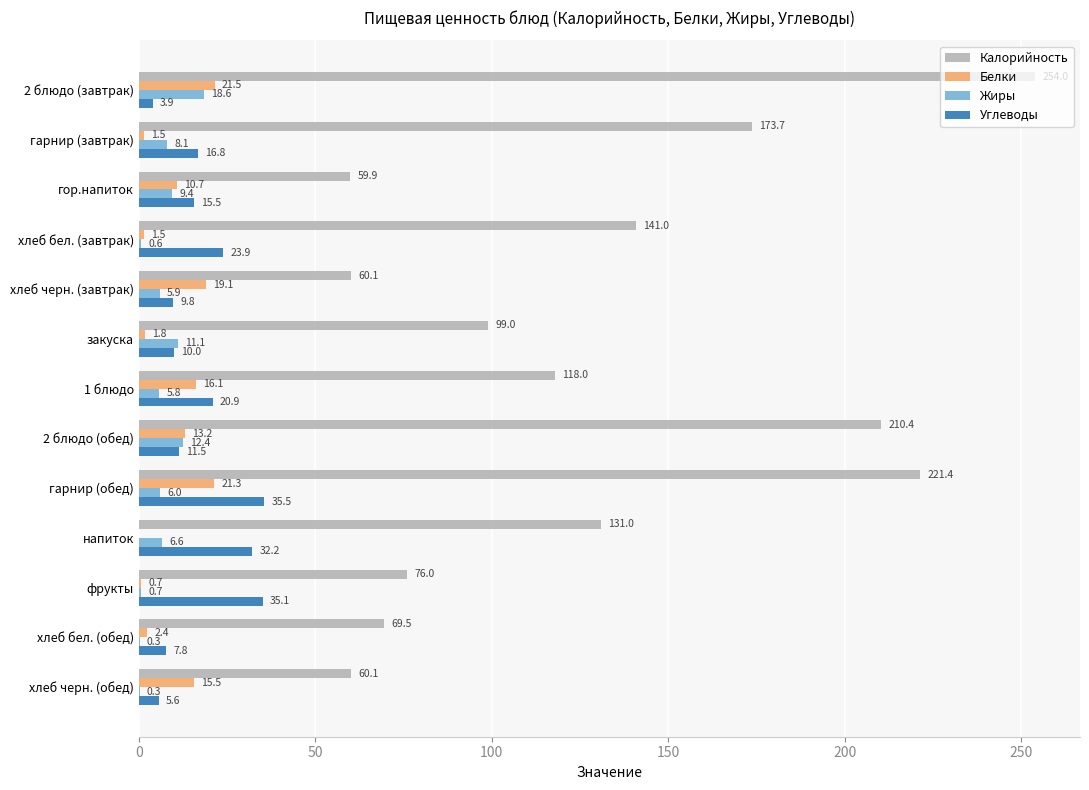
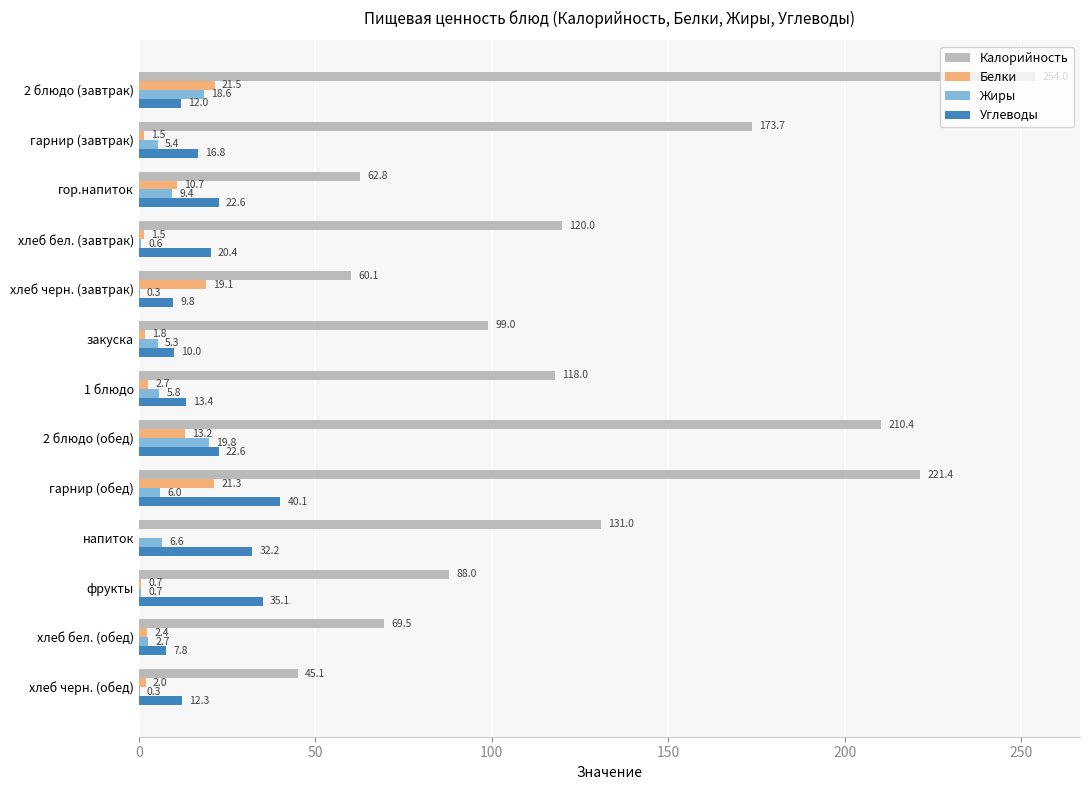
Углеводы, 2 блюдо (завтрак): 3.9 -> 12.0
Жиры, гарнир (завтрак): 8.1 -> 5.4
Калорийность, гор.напиток: 59.9 -> 62.8
Углеводы, гор.напиток: 15.5 -> 22.6
Калорийность, хлеб бел. (завтрак): 141.0 -> 120.0
Углеводы, хлеб бел. (завтрак): 23.9 -> 20.4
Жиры, хлеб черн. (завтрак): 5.9 -> 0.3
Жиры, закуска: 11.1 -> 5.3
Белки, 1 блюдо: 16.1 -> 2.7
Углеводы, 1 блюдо: 20.9 -> 13.4
Жиры, 2 блюдо (обед): 12.4 -> 19.8
Углеводы, 2 блюдо (обед): 11.5 -> 22.6
Углеводы, гарнир (обед): 35.5 -> 40.1
Калорийность, фрукты: 76.0 -> 88.0
Жиры, хлеб бел. (обед): 0.3 -> 2.7
Калорийность, хлеб черн. (обед): 60.1 -> 45.1
Белки, хлеб черн. (обед): 15.5 -> 2.0
Углеводы, хлеб черн. (обед): 5.6 -> 12.3
